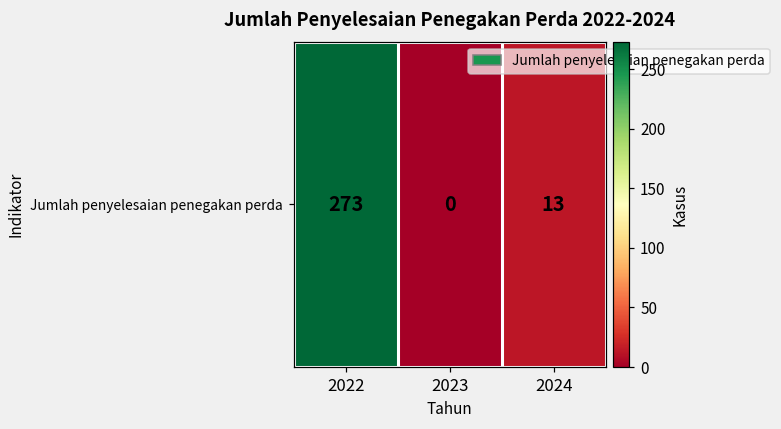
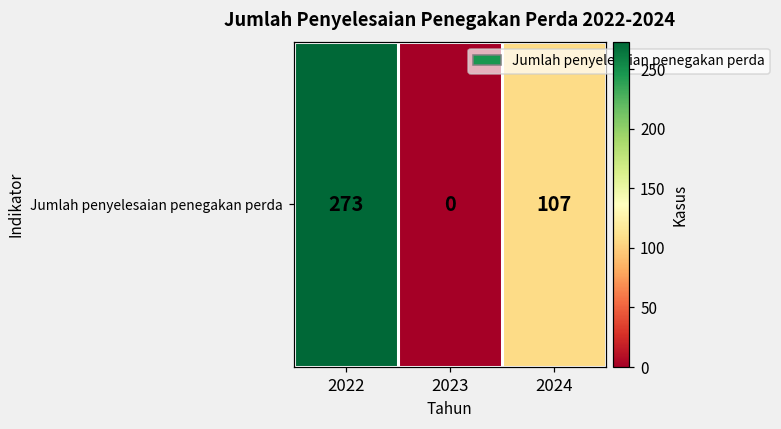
Jumlah penyelesaian penegakan perda, 2024: 13 -> 107
